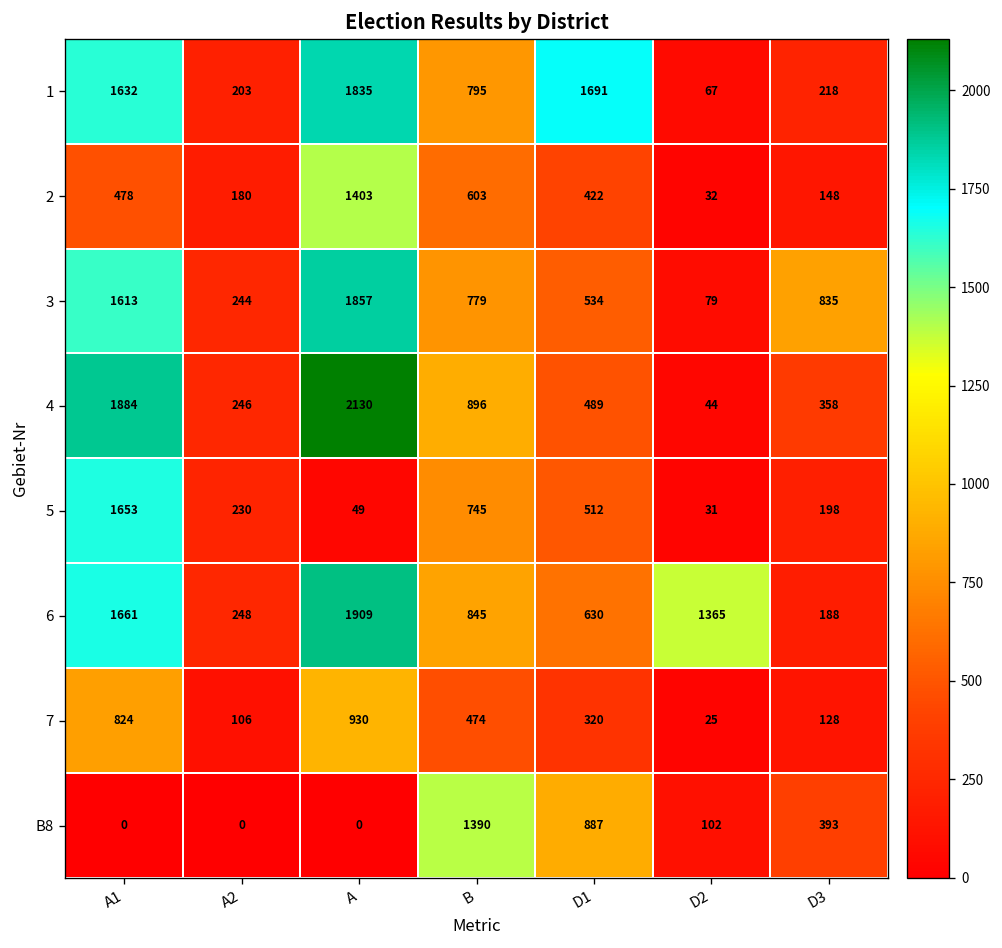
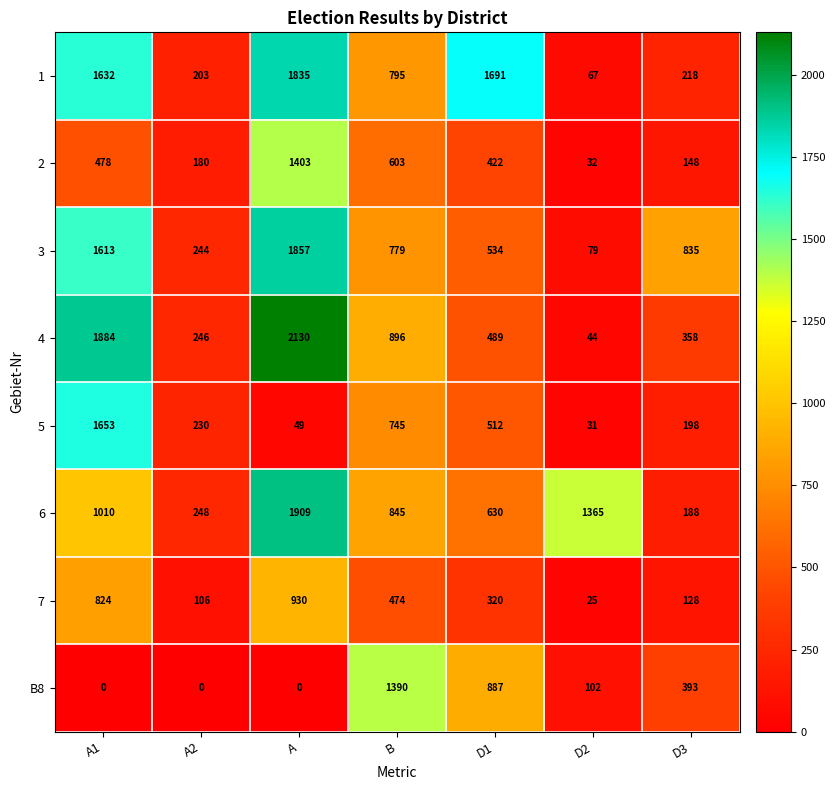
6, A1: 1661 -> 1010
